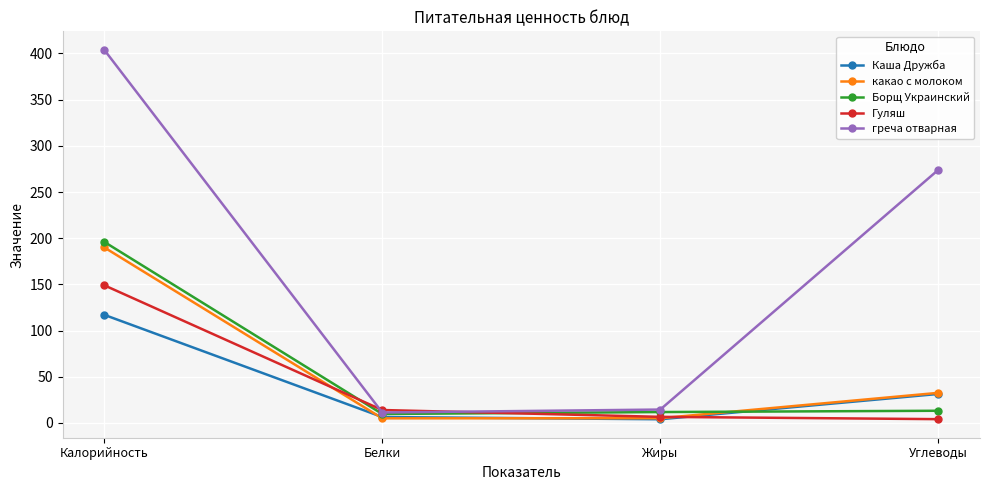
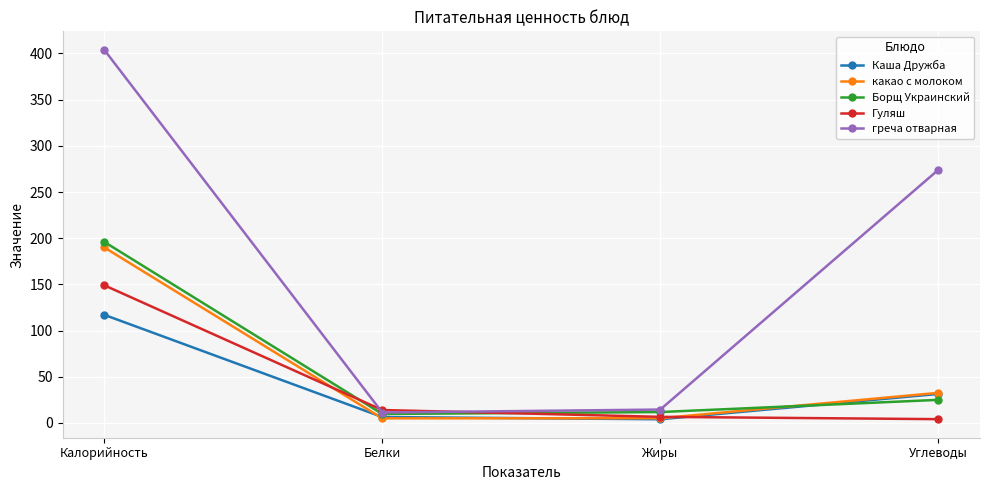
Борщ Украинский, Углеводы: 10 -> 20
